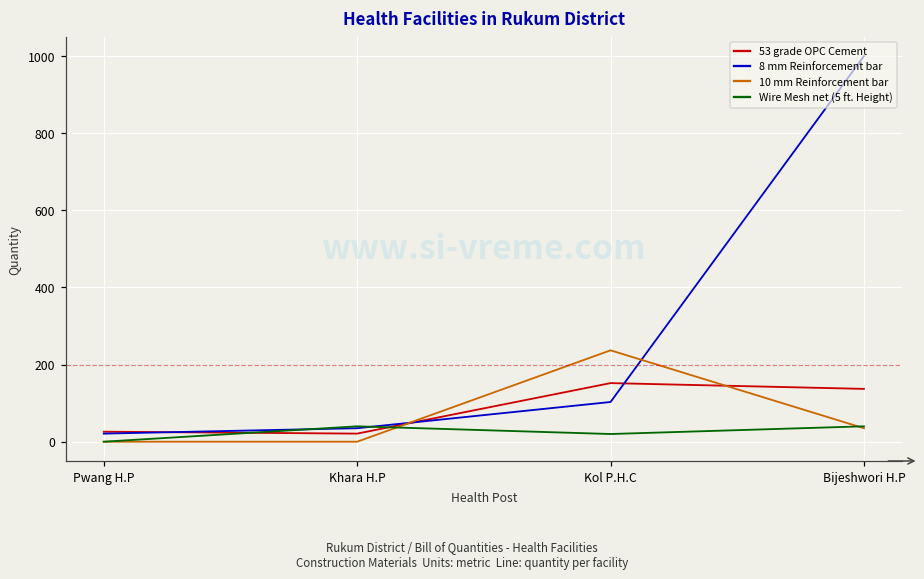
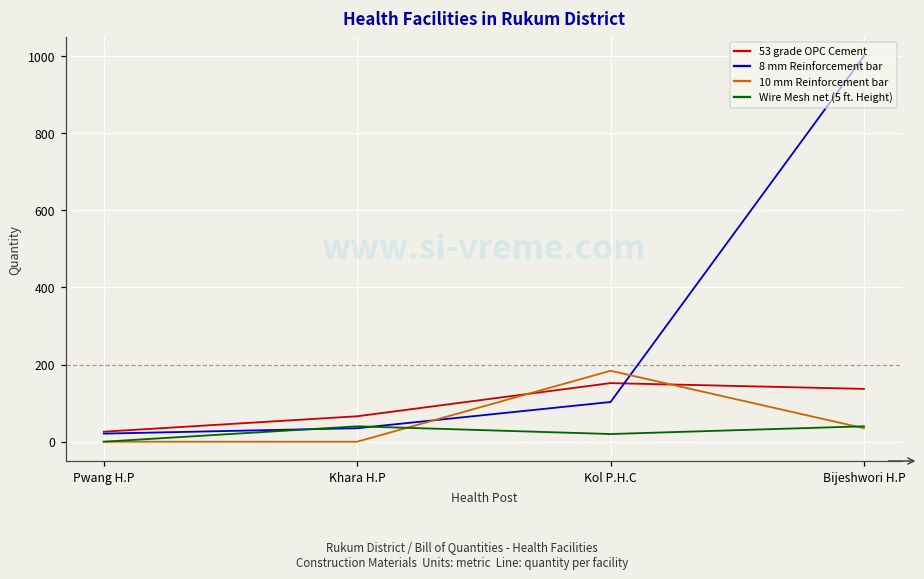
53 grade OPC Cement, Khara H.P: 20 -> 70
10 mm Reinforcement bar, Kol P.H.C: 240 -> 180
